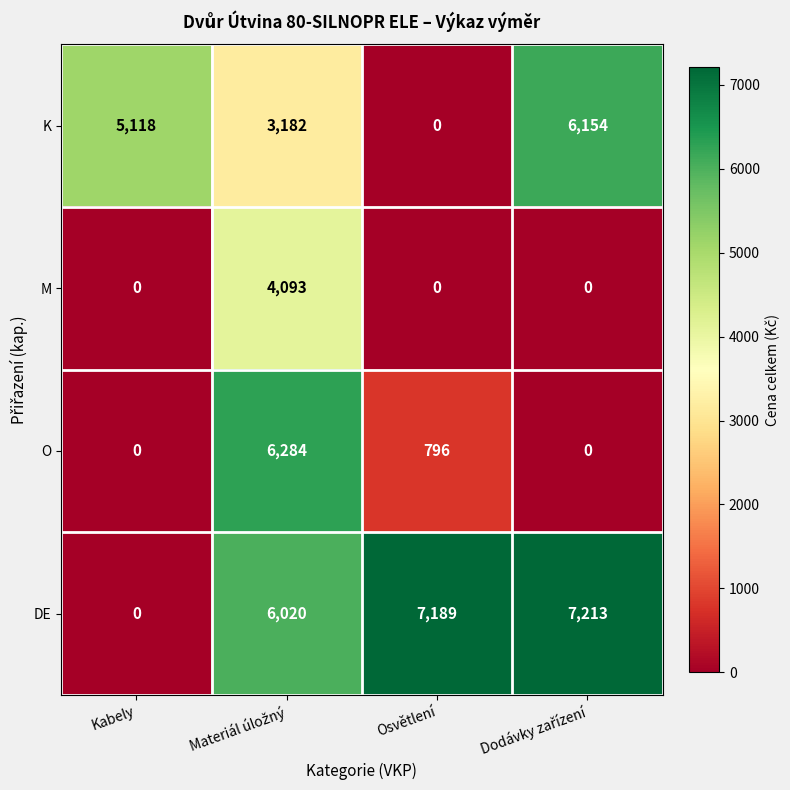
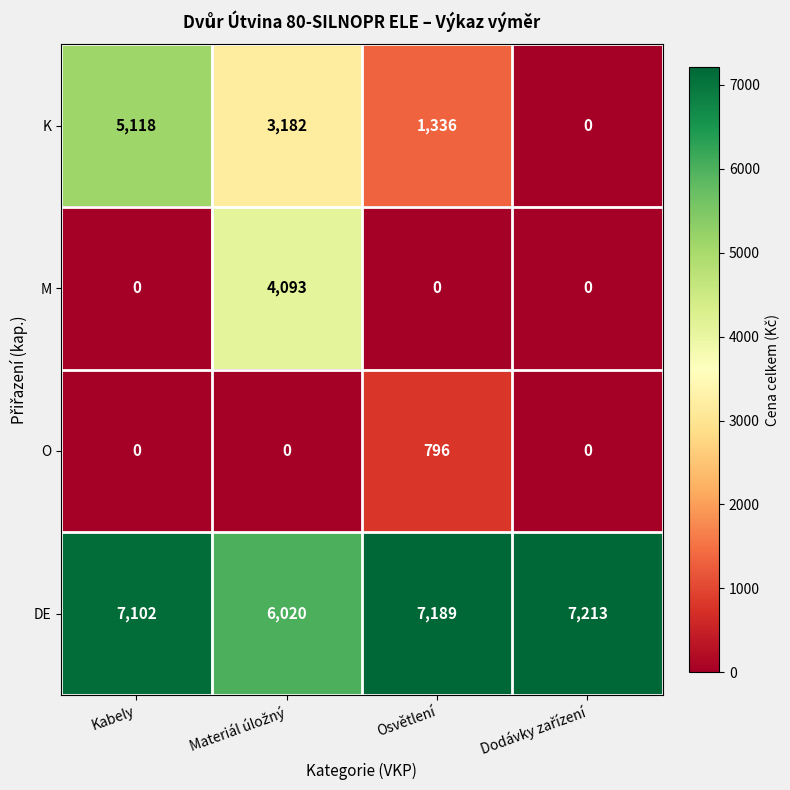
K, Osvětlení: 0 -> 1,336
K, Dodávky zařízení: 6,154 -> 0
O, Materiál úložný: 6,284 -> 0
DE, Kabely: 0 -> 7,102
